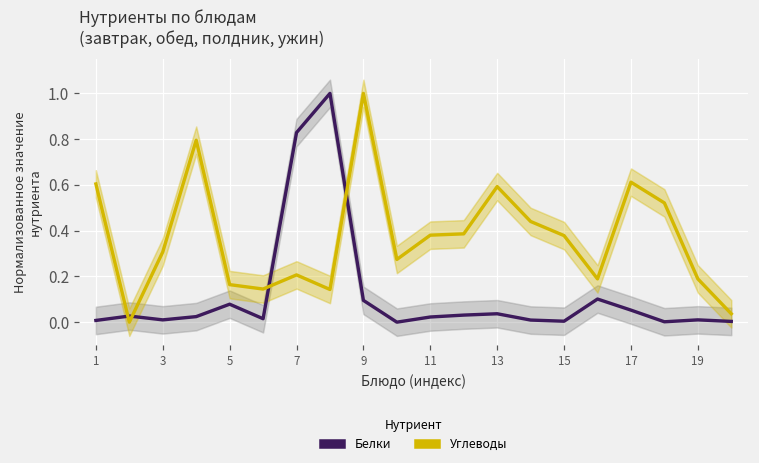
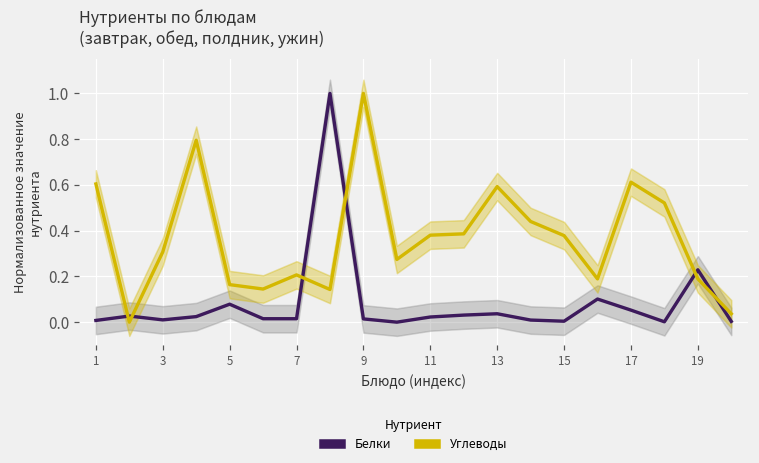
Белки, 7: 0.83 -> 0.02
Белки, 9: 0.10 -> 0.01
Белки, 19: 0.01 -> 0.23
